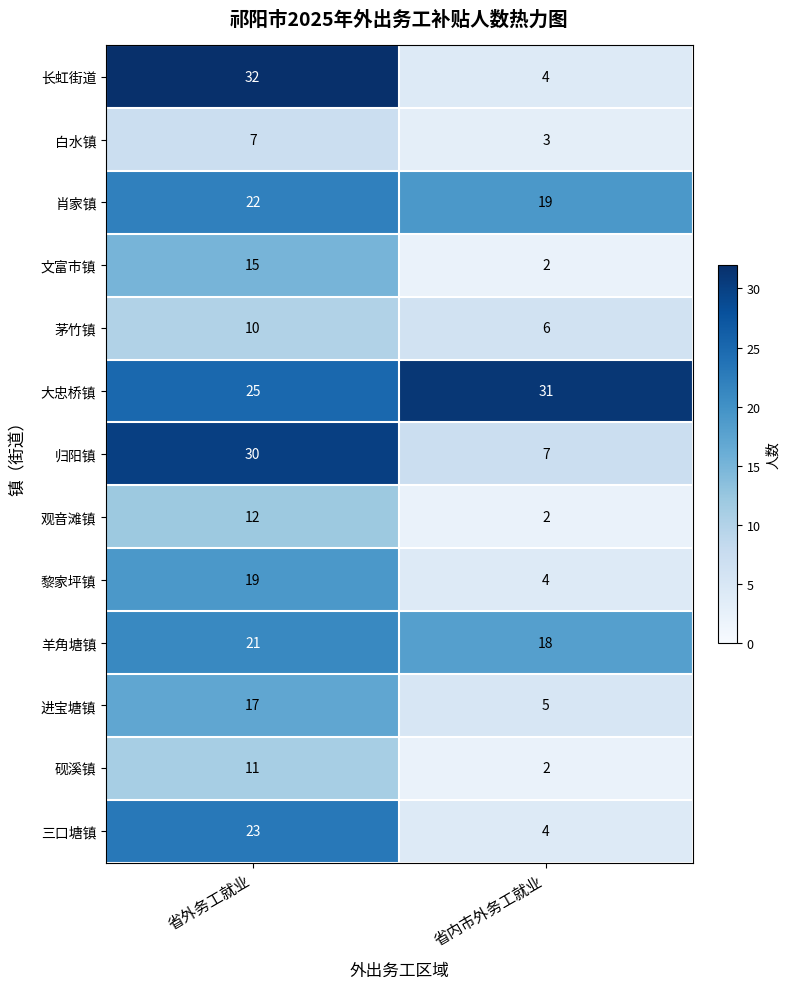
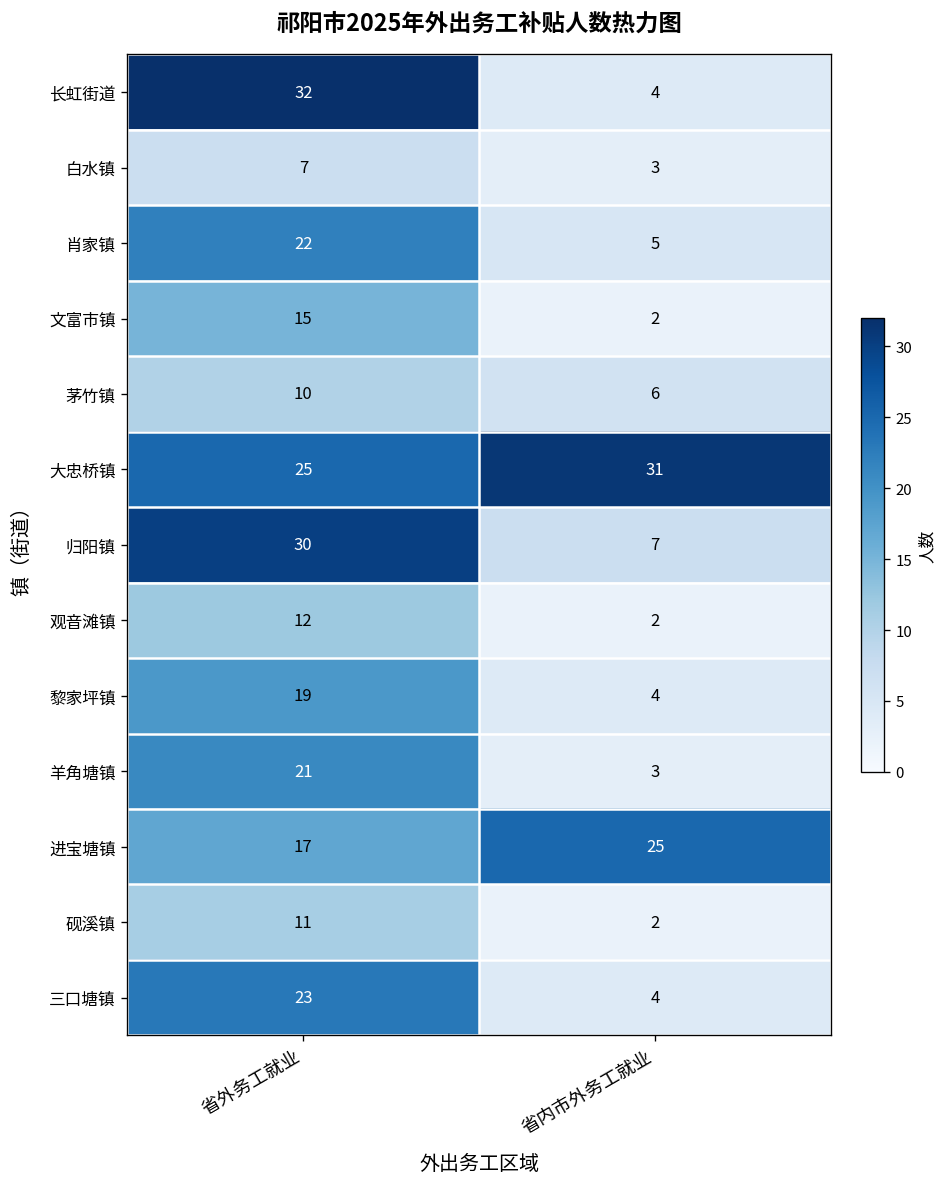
肖家镇, 省内市外务工就业: 19 -> 5
羊角塘镇, 省内市外务工就业: 18 -> 3
进宝塘镇, 省内市外务工就业: 5 -> 25
